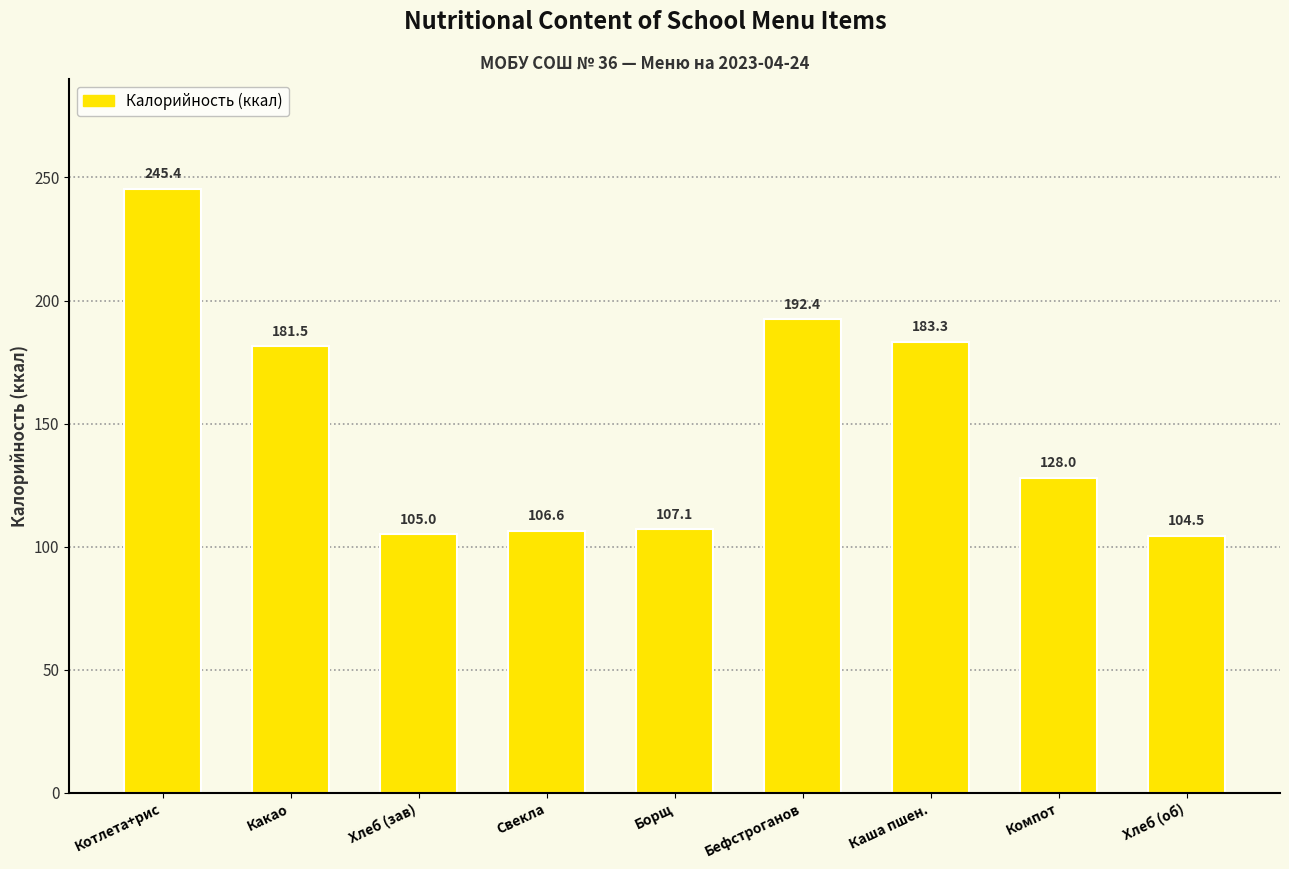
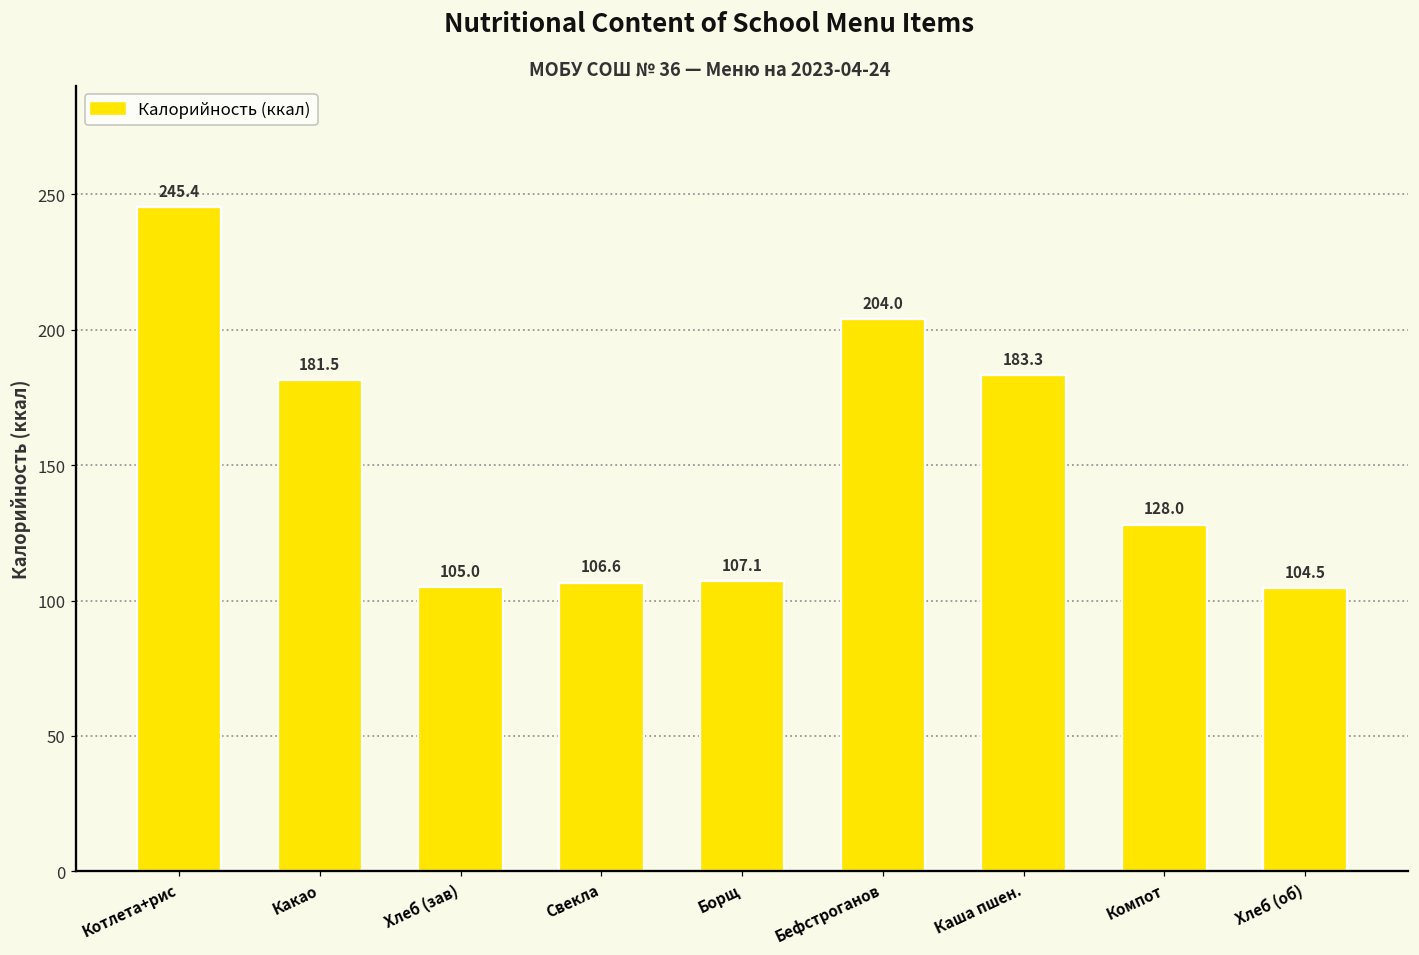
Бефстроганов: 192.4 -> 204.0
